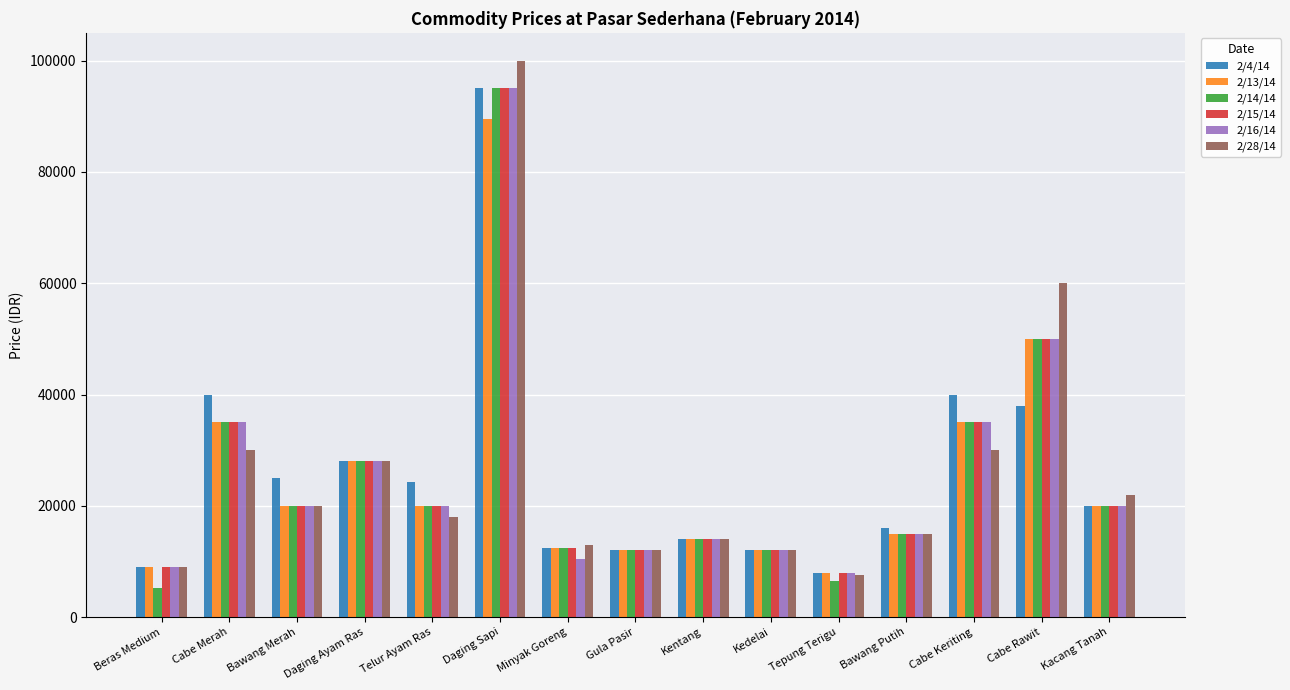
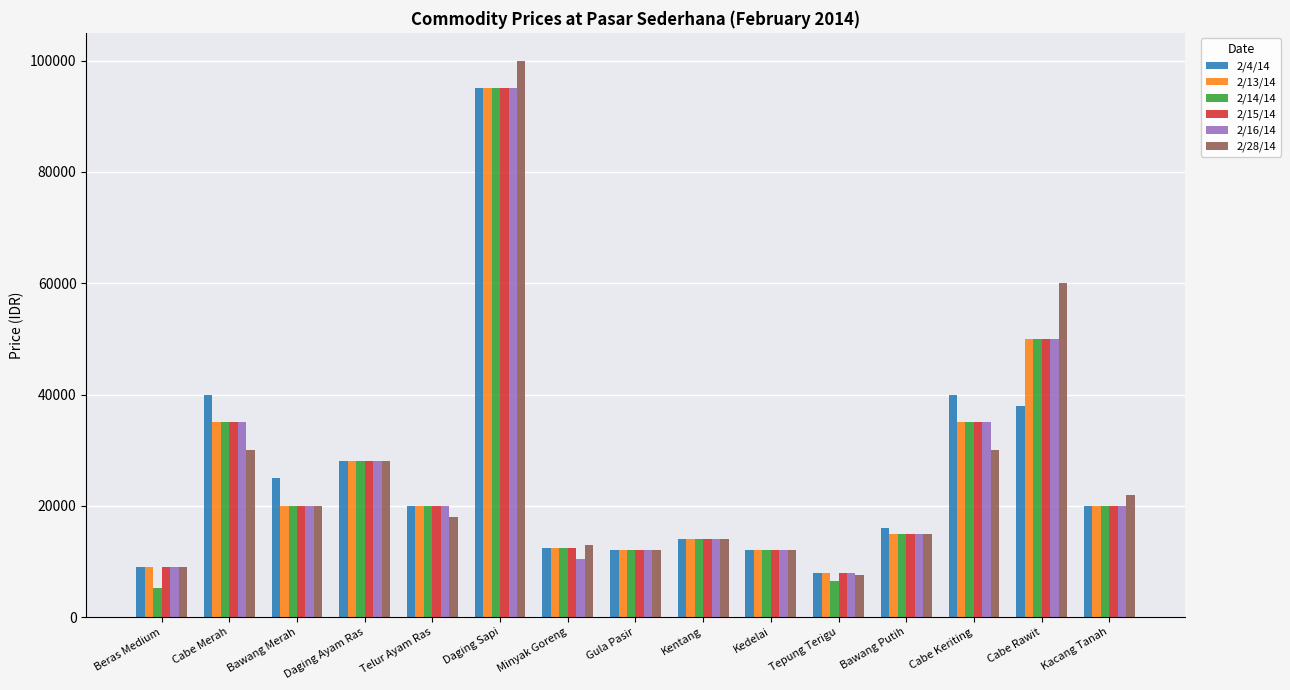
2/4/14, Telur Ayam Ras: 24000 -> 20000
2/13/14, Daging Sapi: 90000 -> 95000
